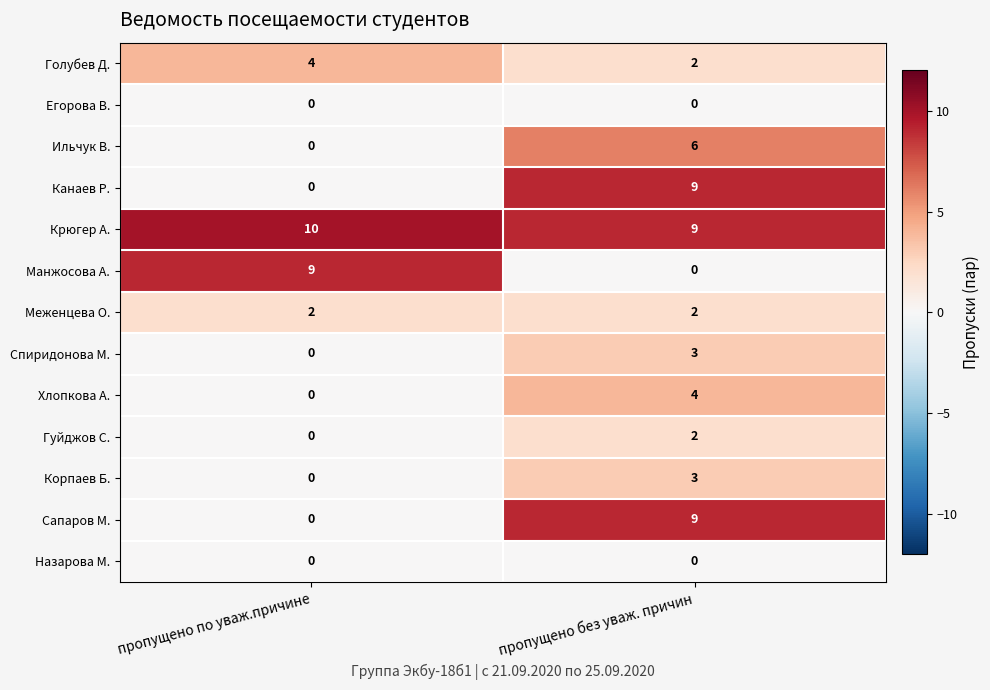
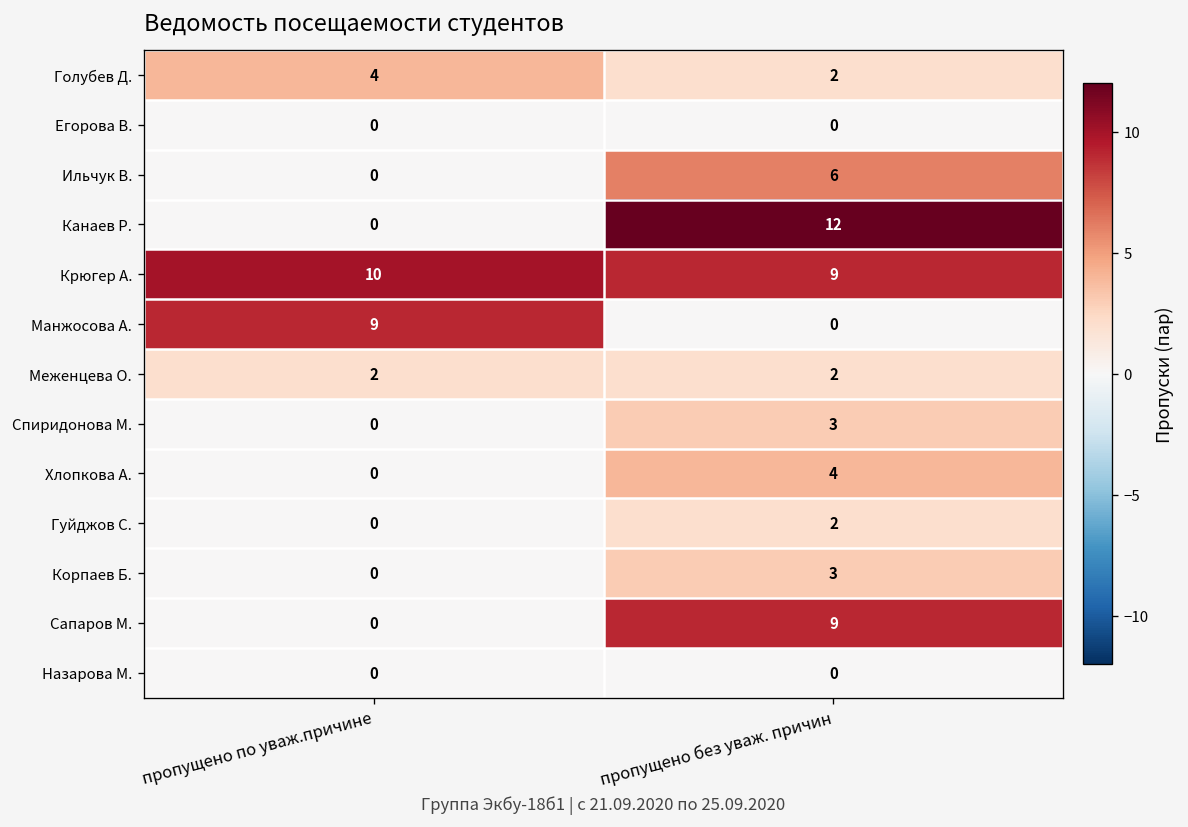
Канаев Р., пропущено без уваж. причин: 9 -> 12
